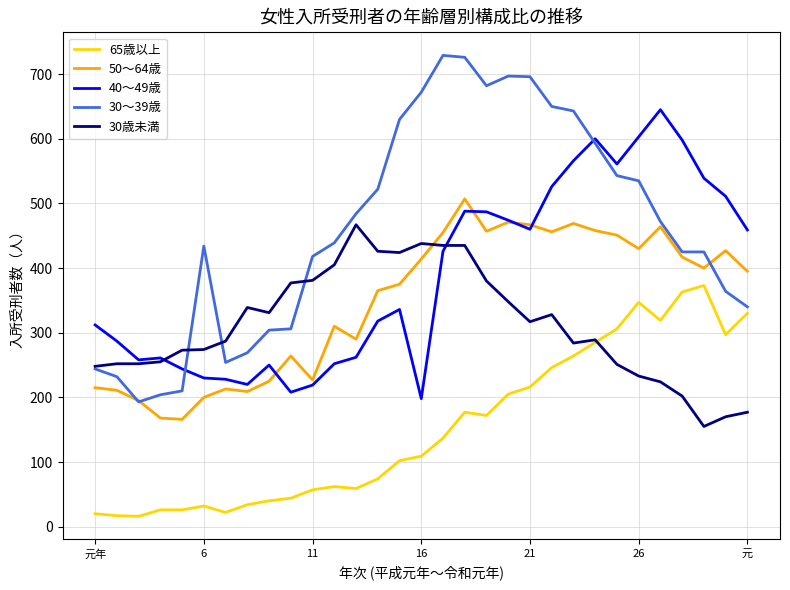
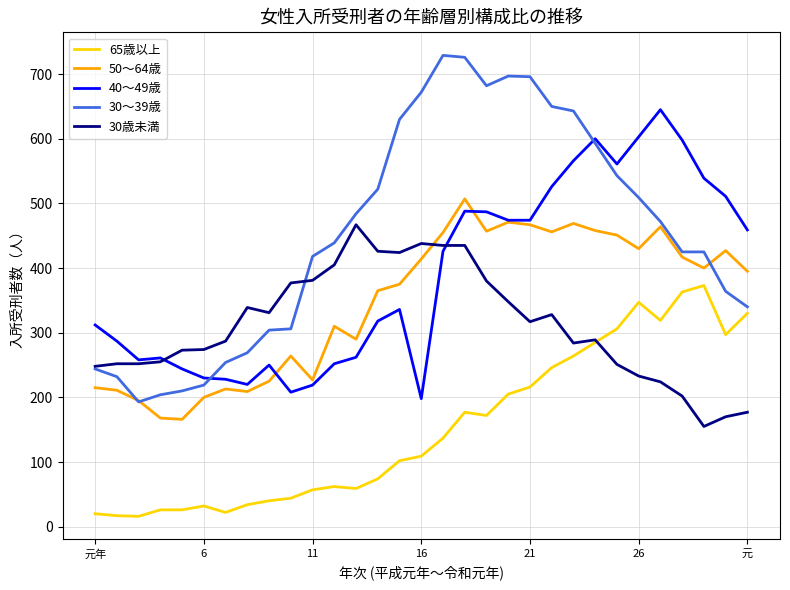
30～39歳, 6: 430 -> 220
40～49歳, 21: 460 -> 470
30～39歳, 26: 540 -> 510
